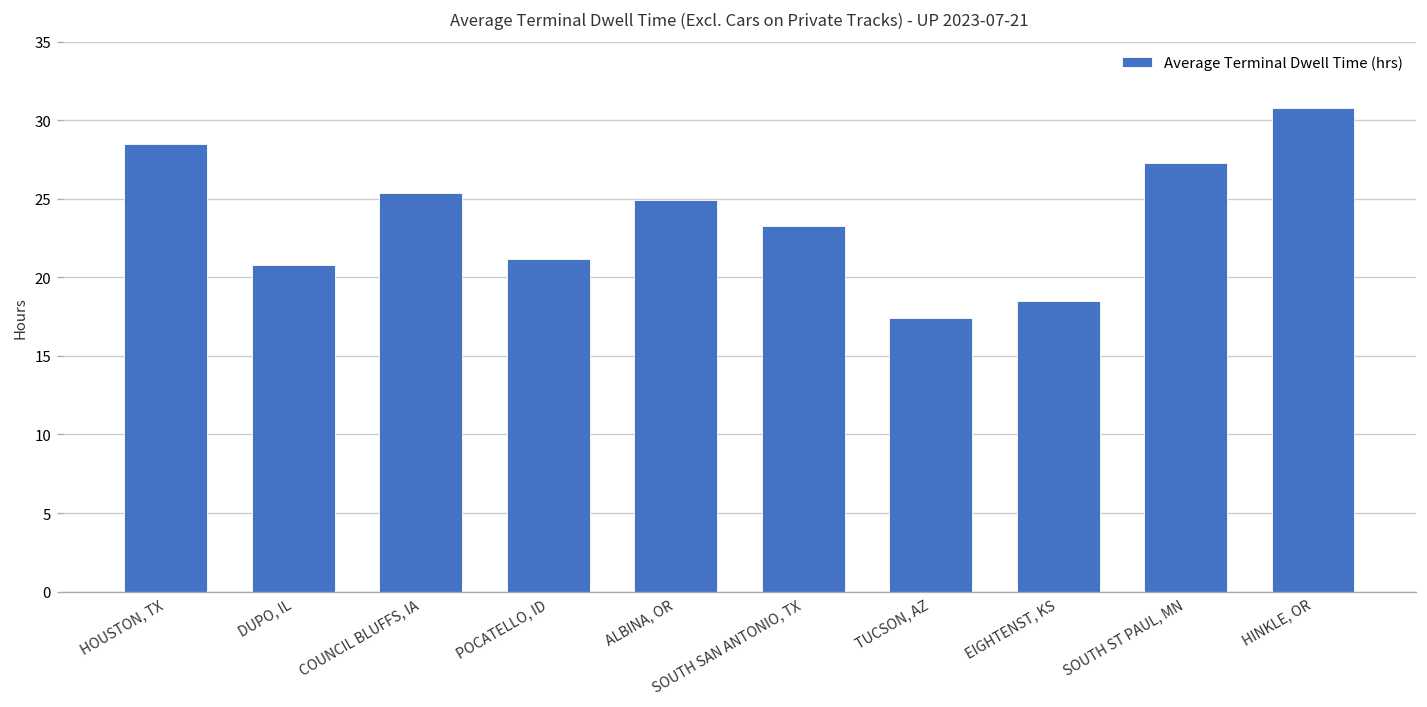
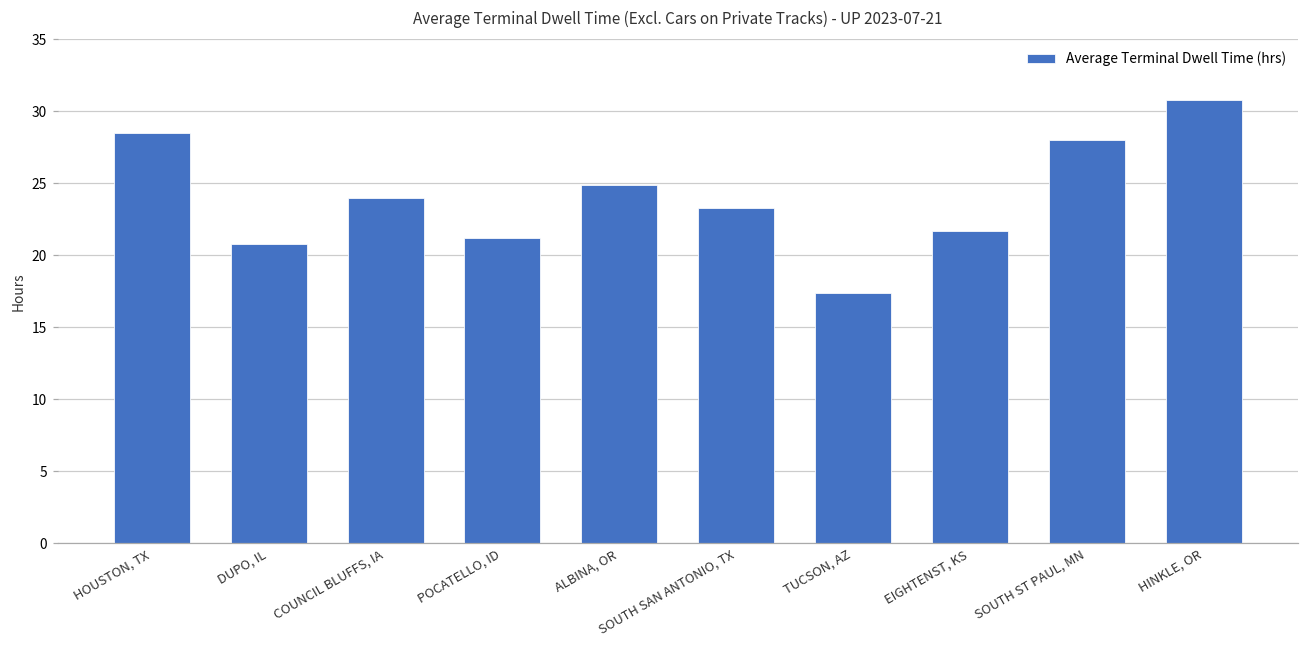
COUNCIL BLUFFS, IA: 25.4 -> 24.0
EIGHTENST, KS: 18.5 -> 21.7
SOUTH ST PAUL, MN: 27.3 -> 28.0
